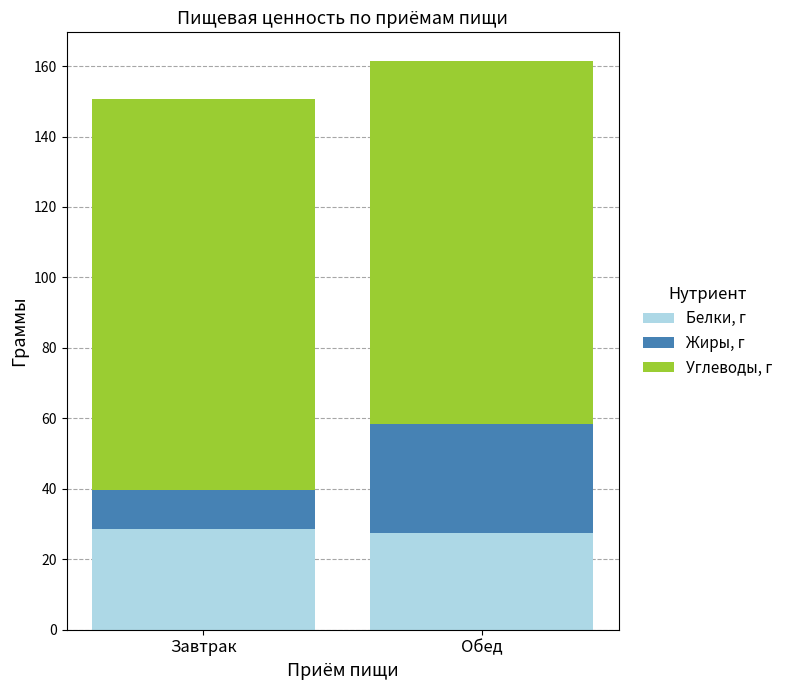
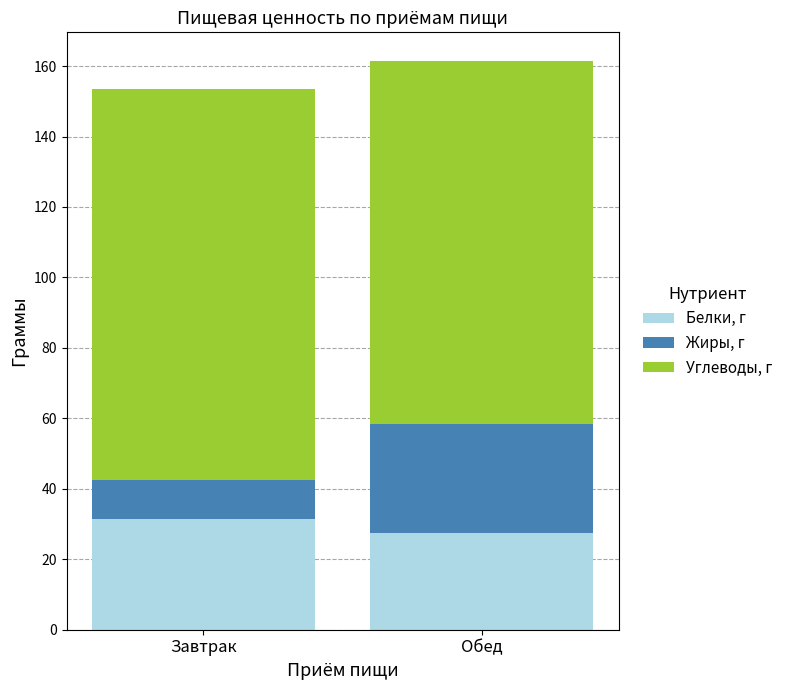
Белки, г, Завтрак: 29 -> 31
